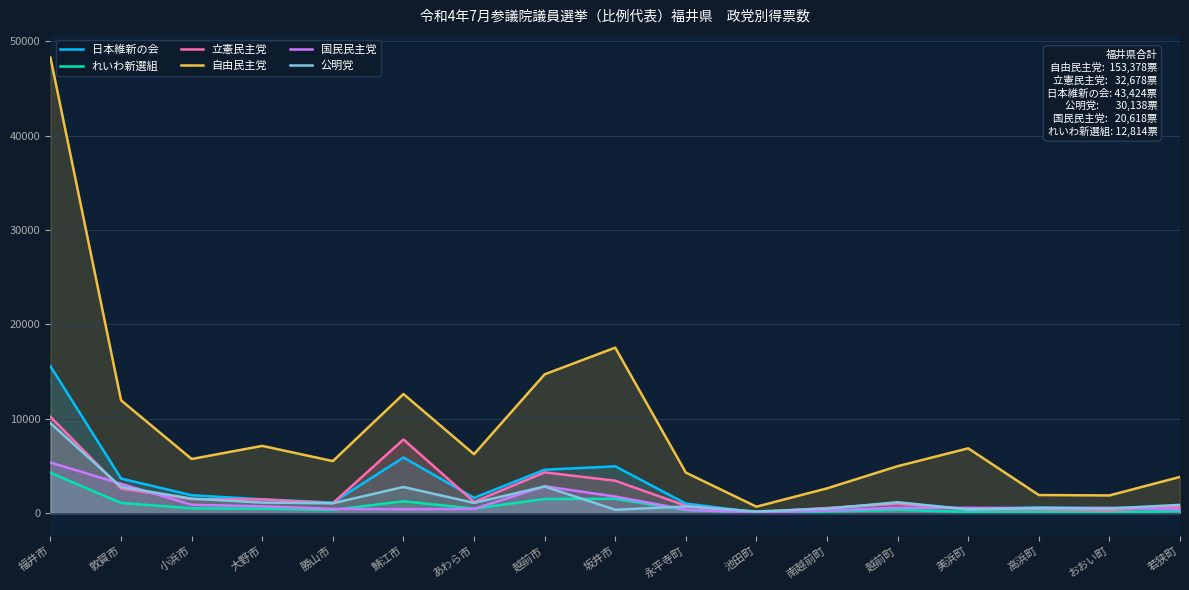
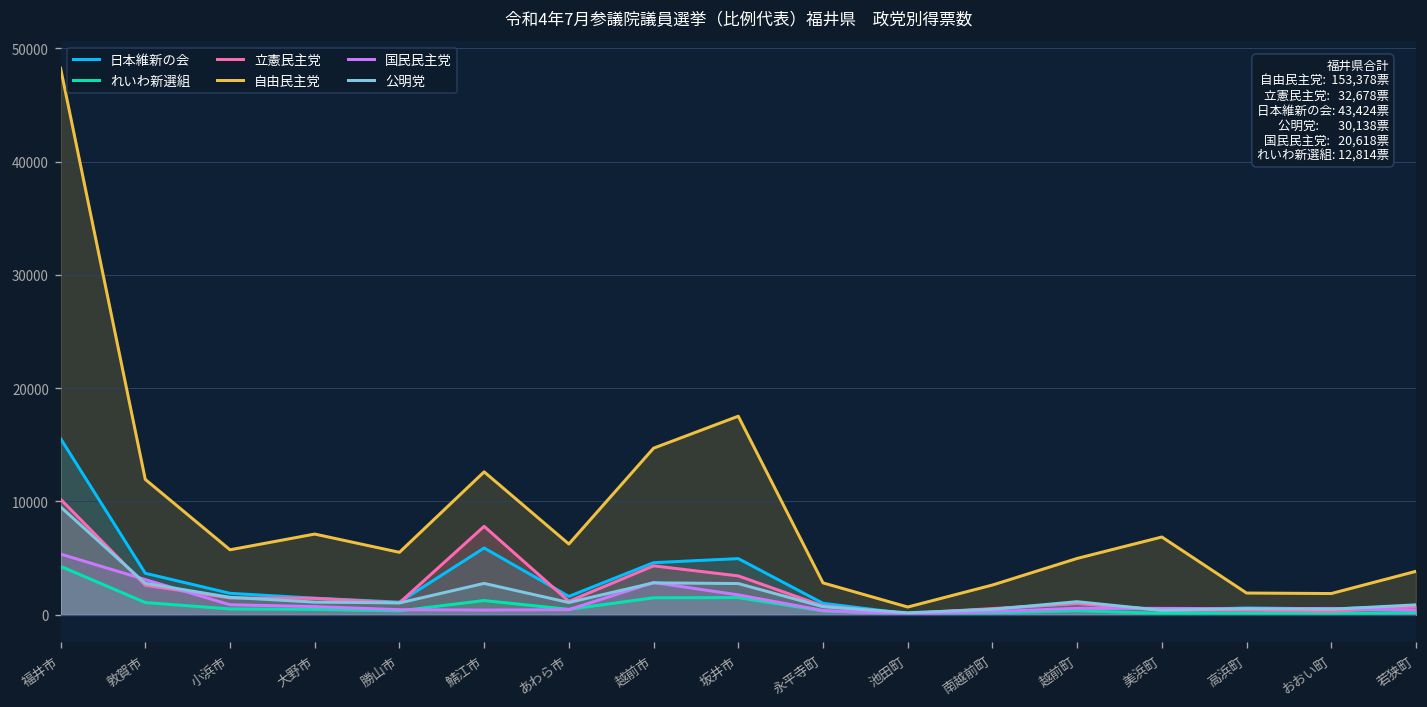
公明党, 坂井市: 0 -> 3000
自由民主党, 永平寺町: 4000 -> 3000
